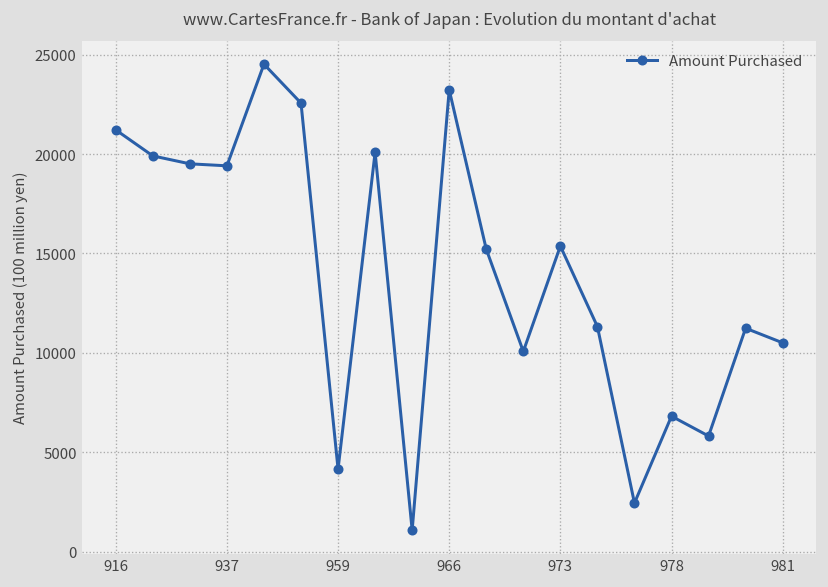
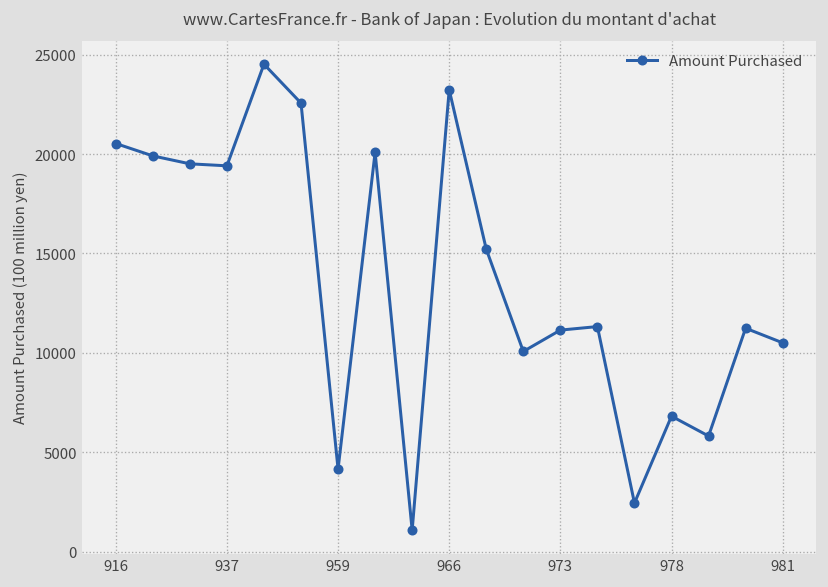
916: 21200 -> 20500
973: 15400 -> 11100
